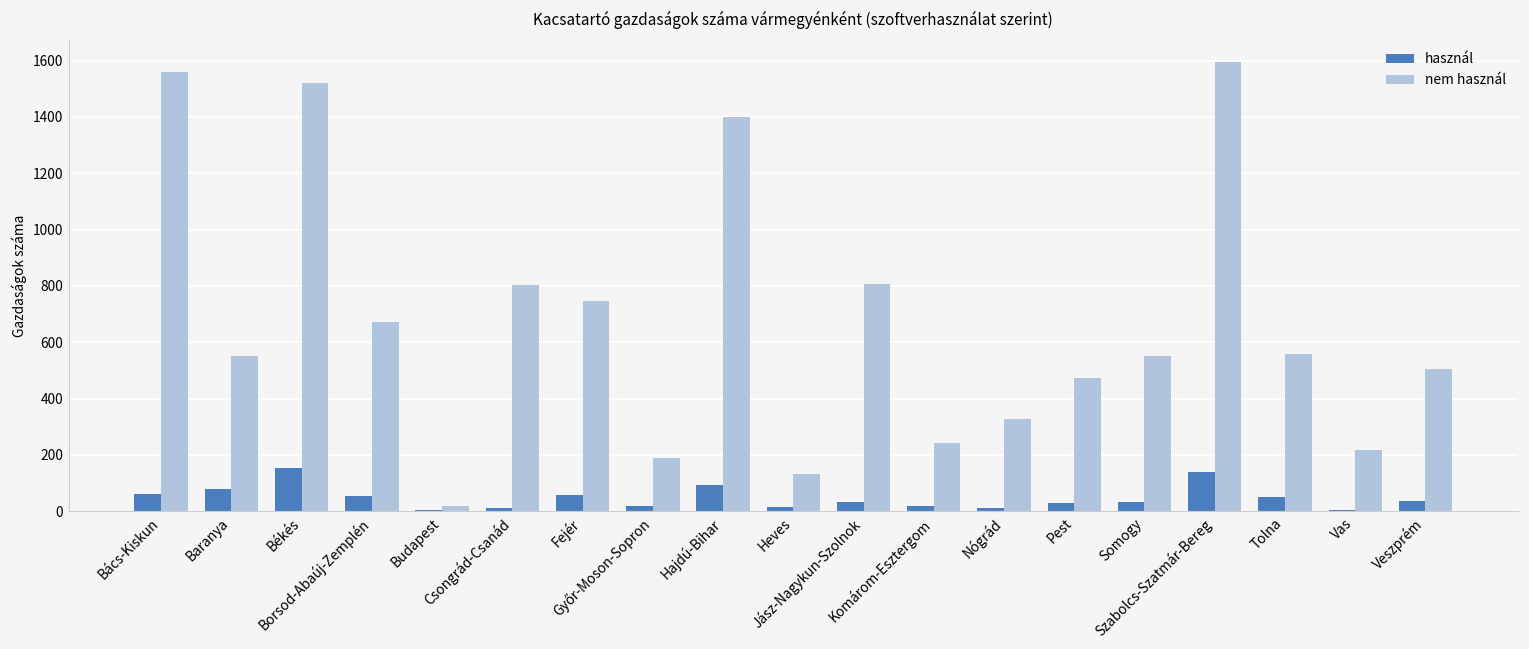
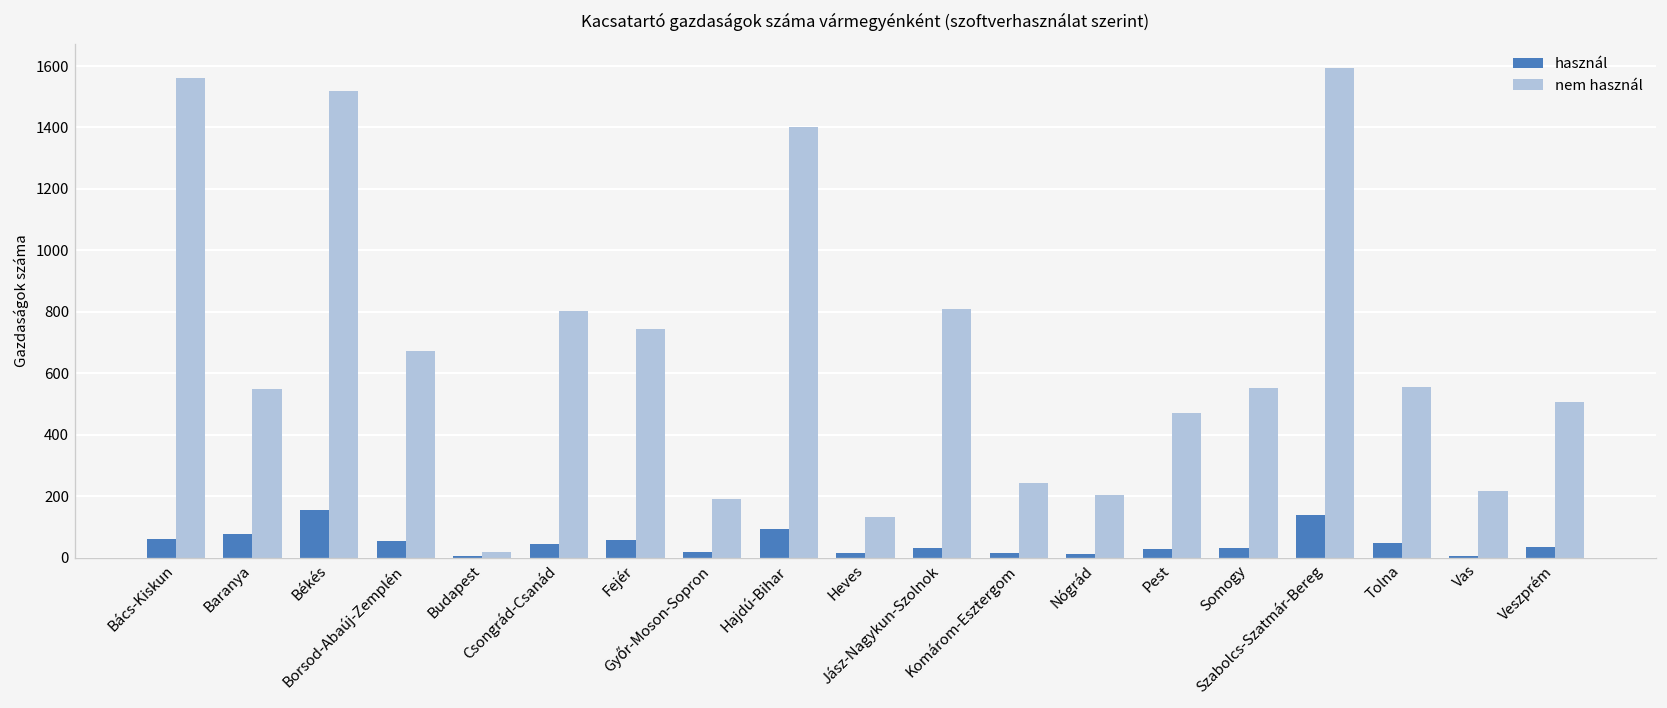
használ, Csongrád-Csanád: 10 -> 50
nem használ, Nógrád: 330 -> 200
